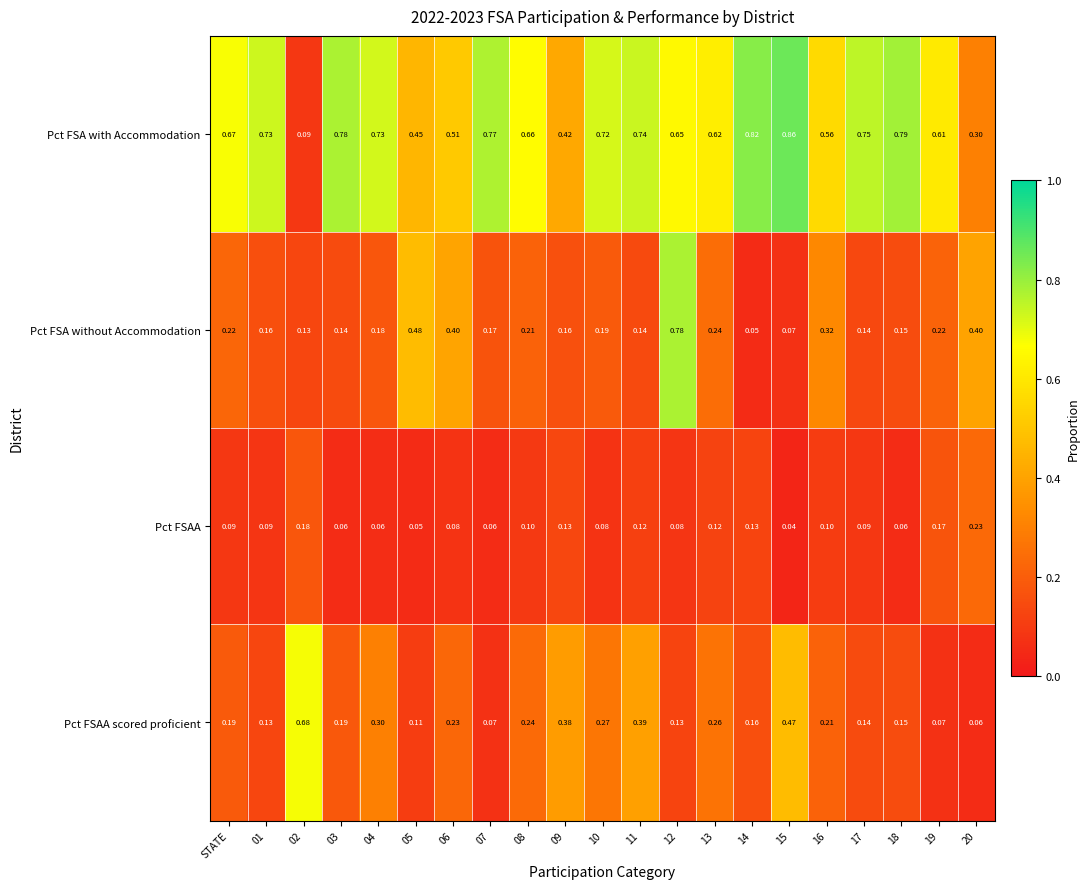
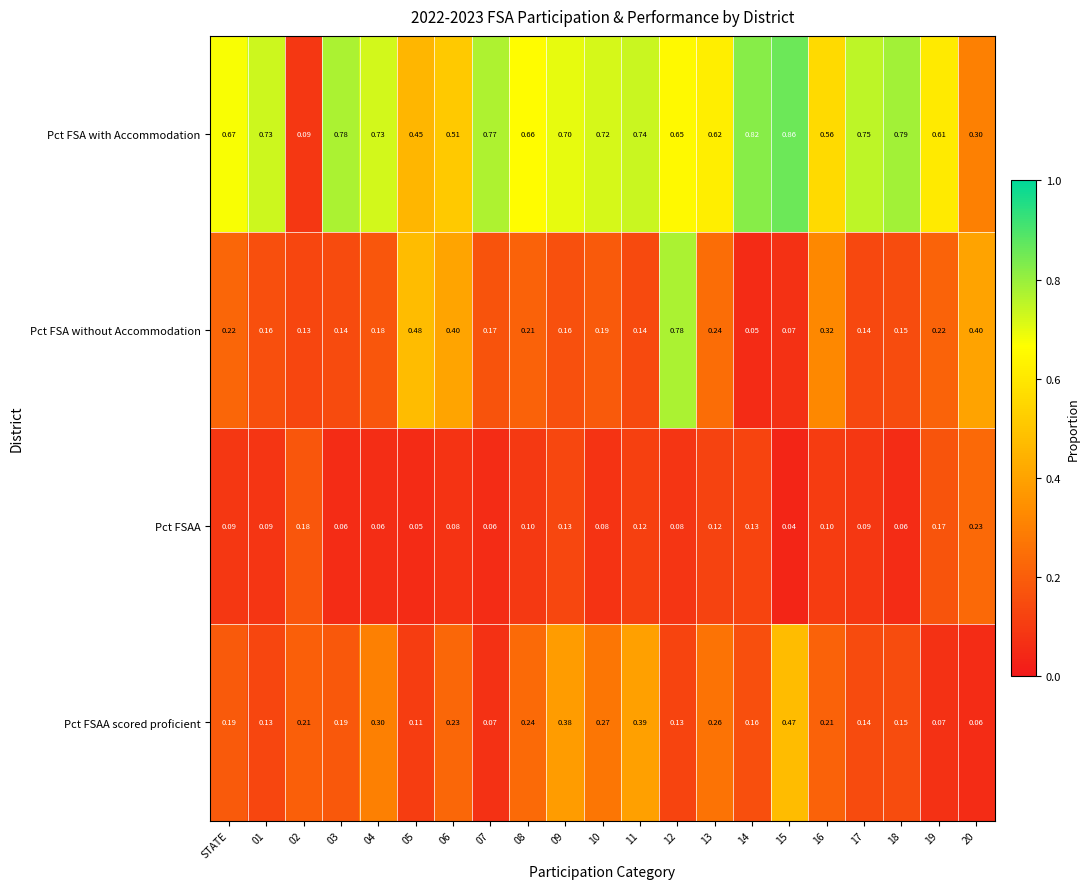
Pct FSA with Accommodation, 09: 0.42 -> 0.70
Pct FSAA scored proficient, 02: 0.68 -> 0.21
